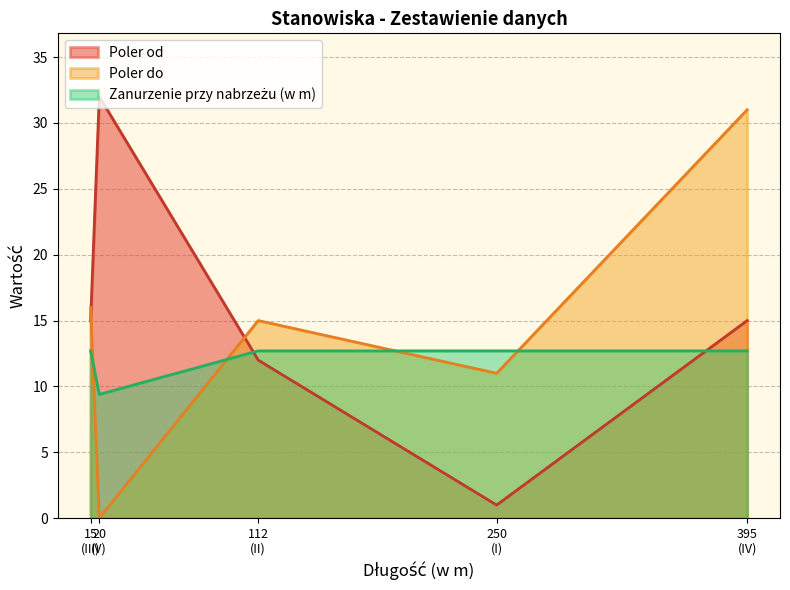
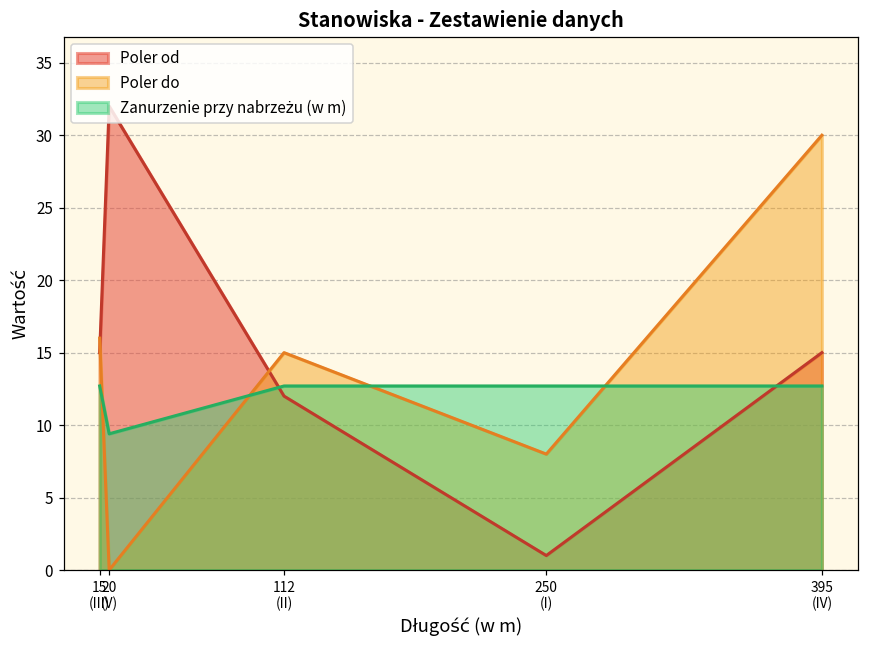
Poler do, 250 (I): 11 -> 8
Poler do, 395 (IV): 31 -> 30
